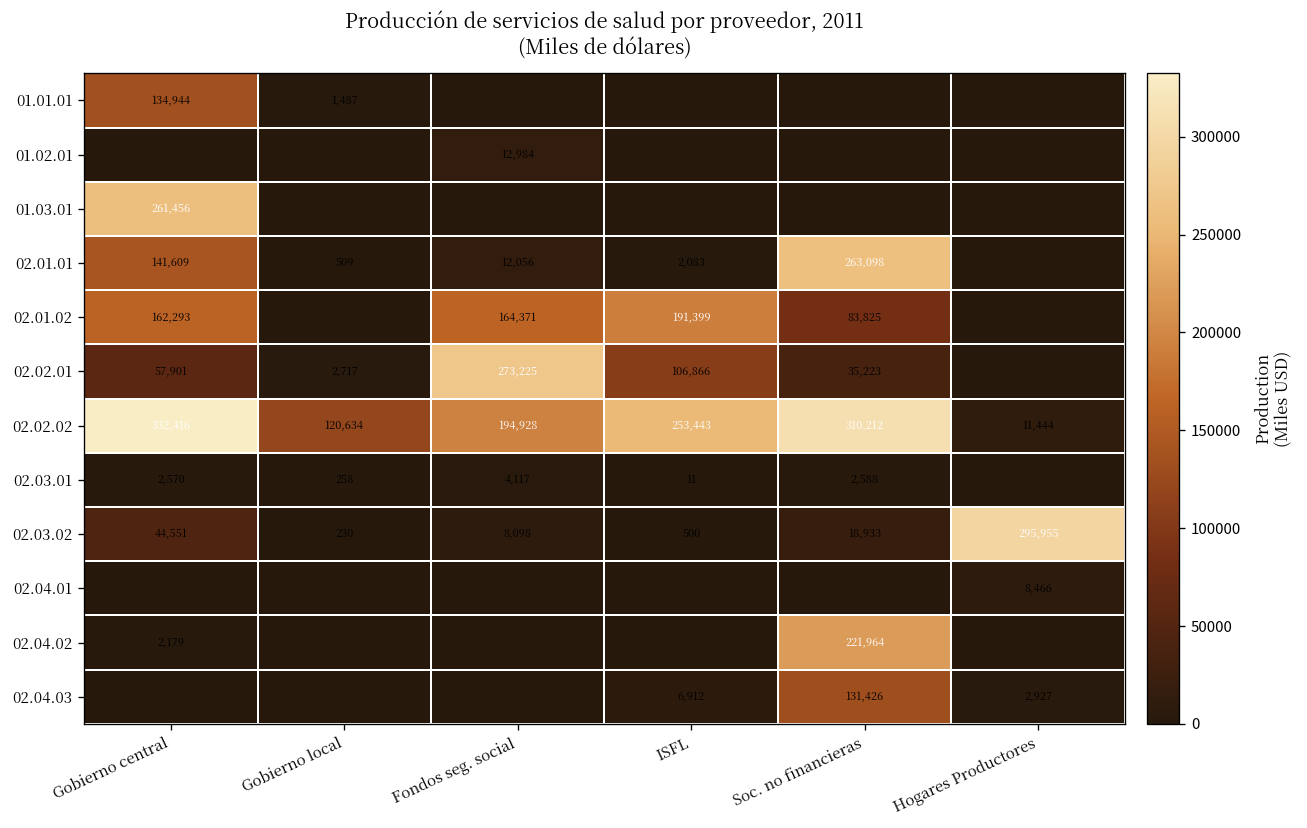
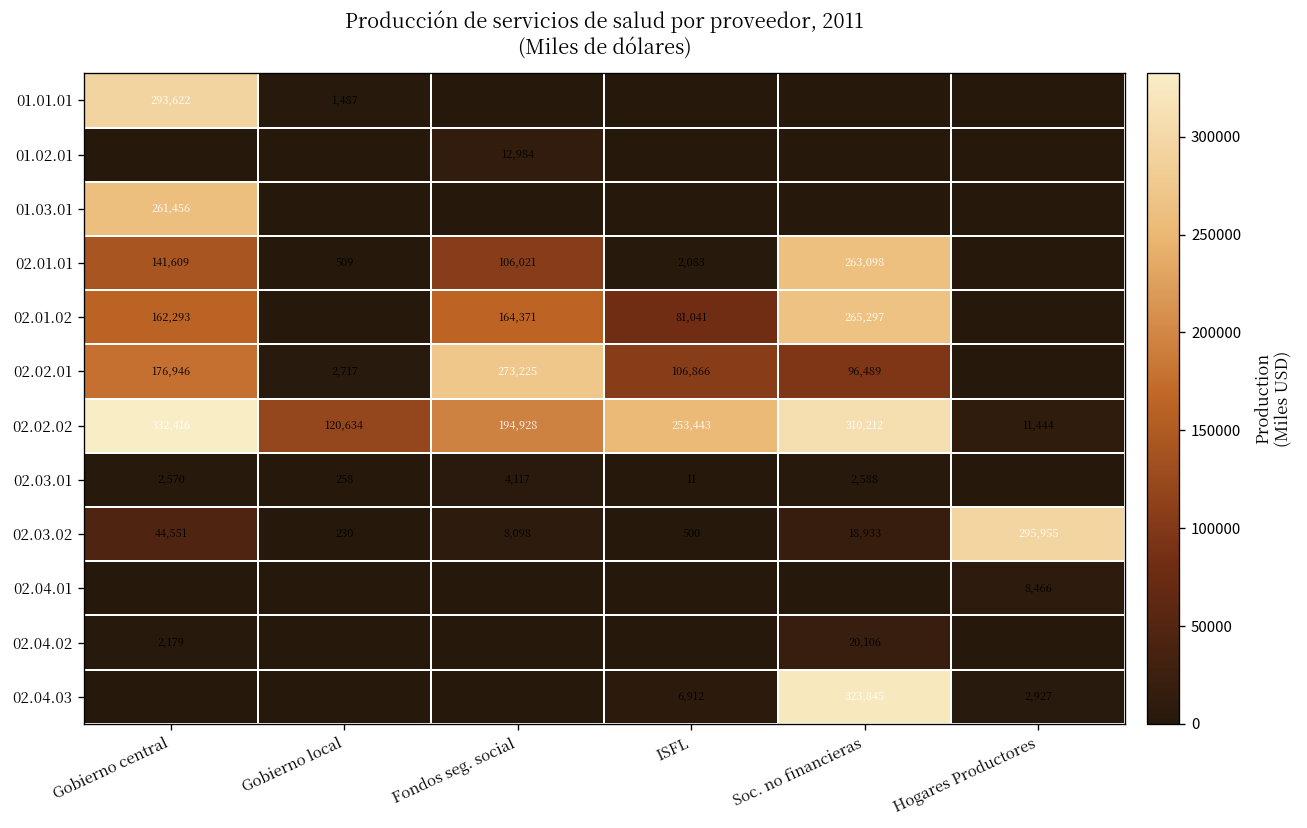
01.01.01, Gobierno central: 134,944 -> 293,622
02.01.01, Fondos seg. social: 12,056 -> 106,021
02.01.02, ISFL: 191,399 -> 81,041
02.01.02, Soc. no financieras: 83,825 -> 265,297
02.02.01, Gobierno central: 57,901 -> 176,946
02.02.01, Soc. no financieras: 35,223 -> 96,489
02.04.02, Soc. no financieras: 221,964 -> 20,106
02.04.03, Soc. no financieras: 131,426 -> 323,845
